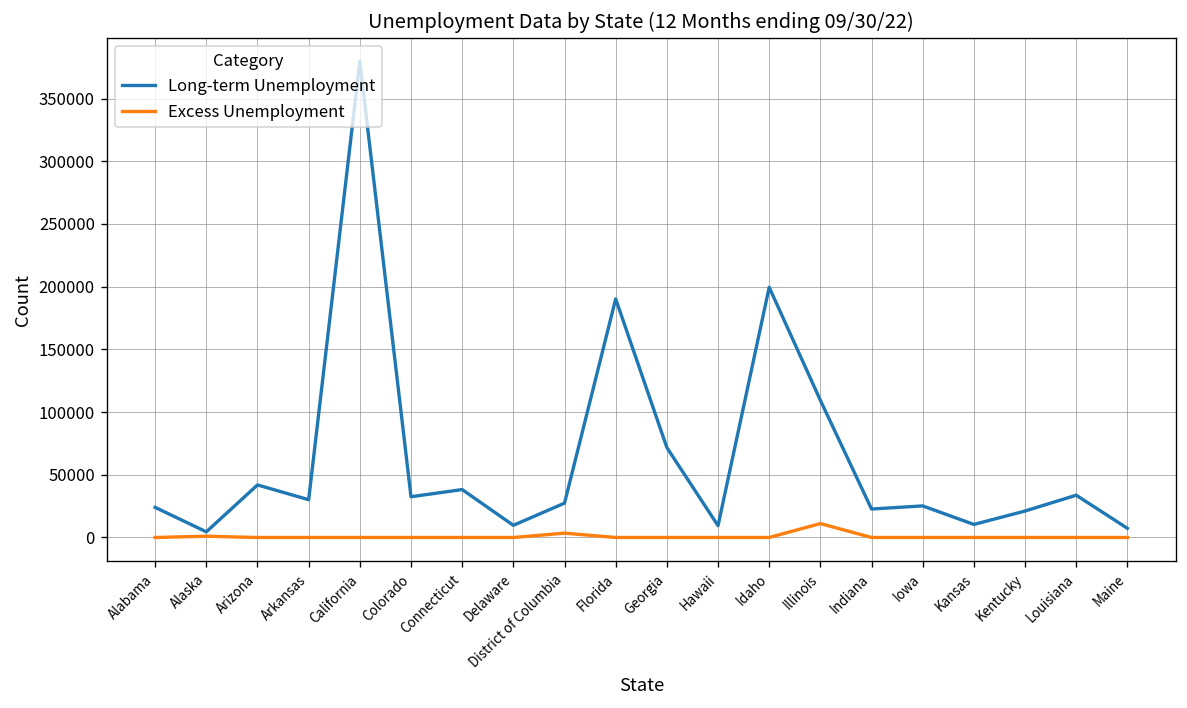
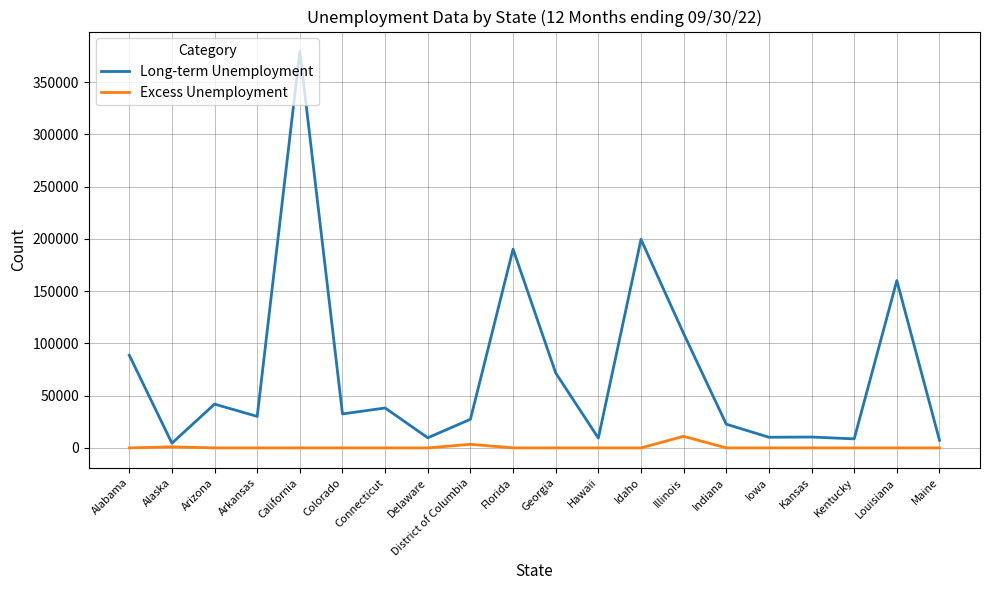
Long-term Unemployment, Alabama: 24000 -> 89000
Long-term Unemployment, Iowa: 25000 -> 10000
Long-term Unemployment, Kentucky: 21000 -> 9000
Long-term Unemployment, Louisiana: 34000 -> 160000
